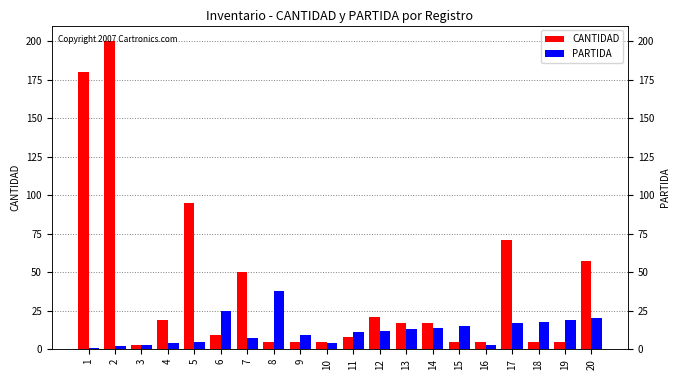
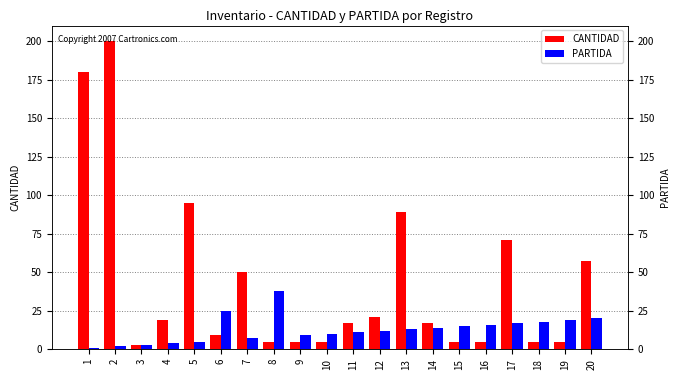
PARTIDA, 10: 4 -> 10
CANTIDAD, 11: 8 -> 17
CANTIDAD, 13: 17 -> 89
PARTIDA, 16: 3 -> 16
